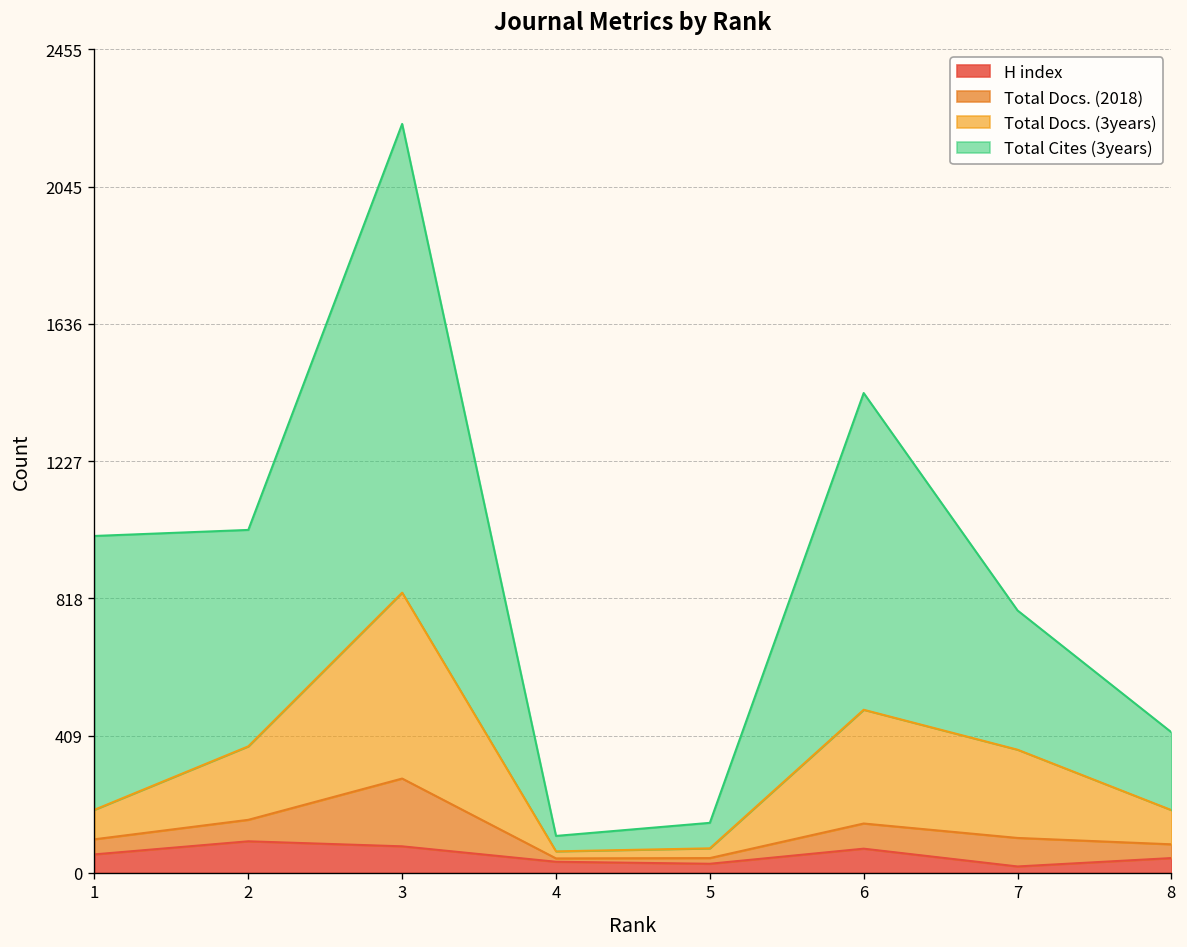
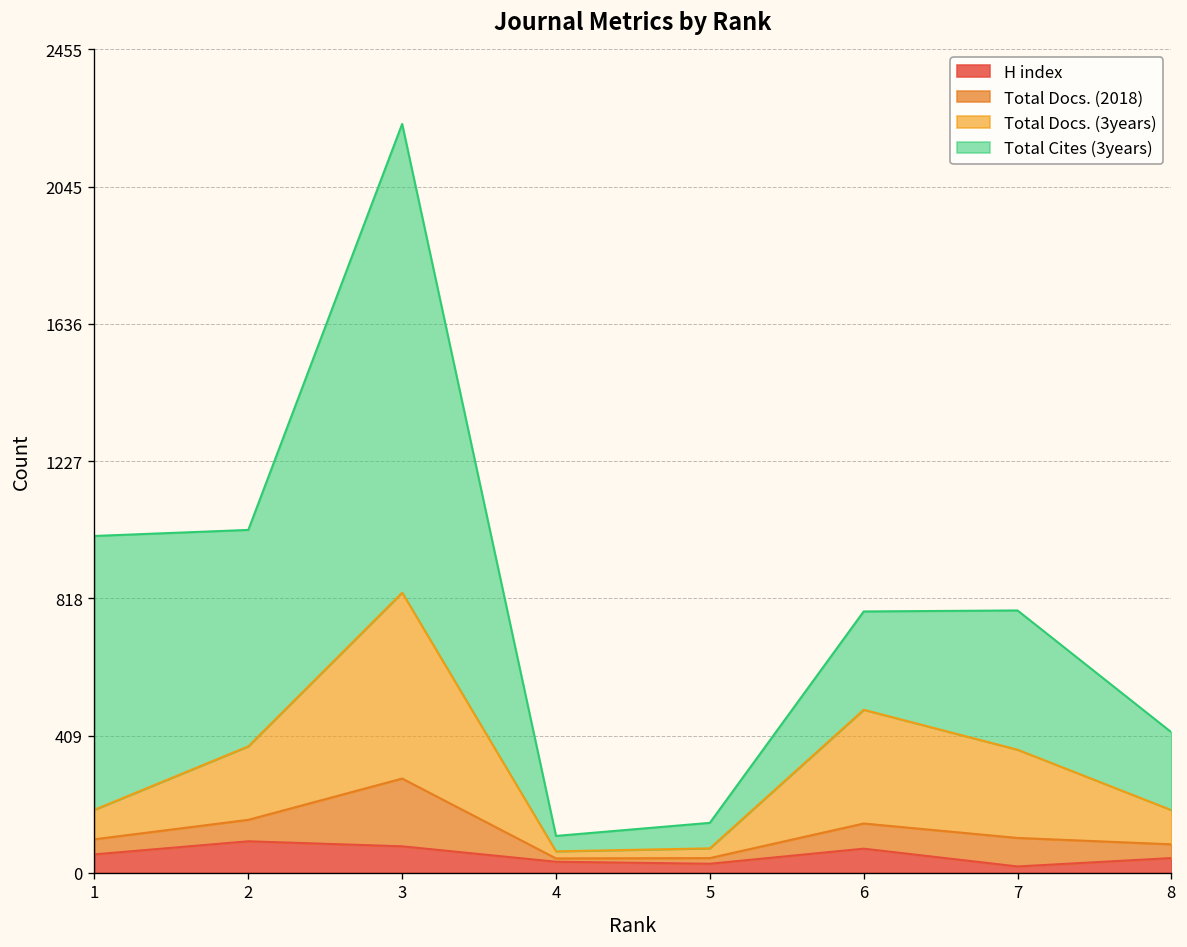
Total Cites (3years), 6: 940 -> 290
